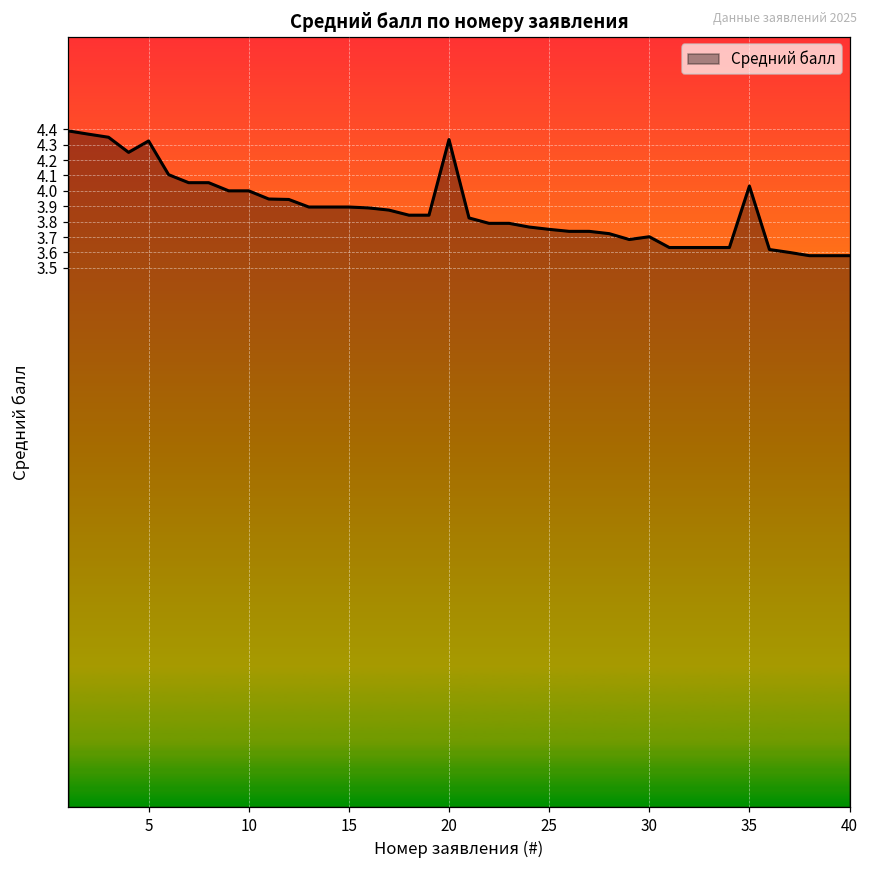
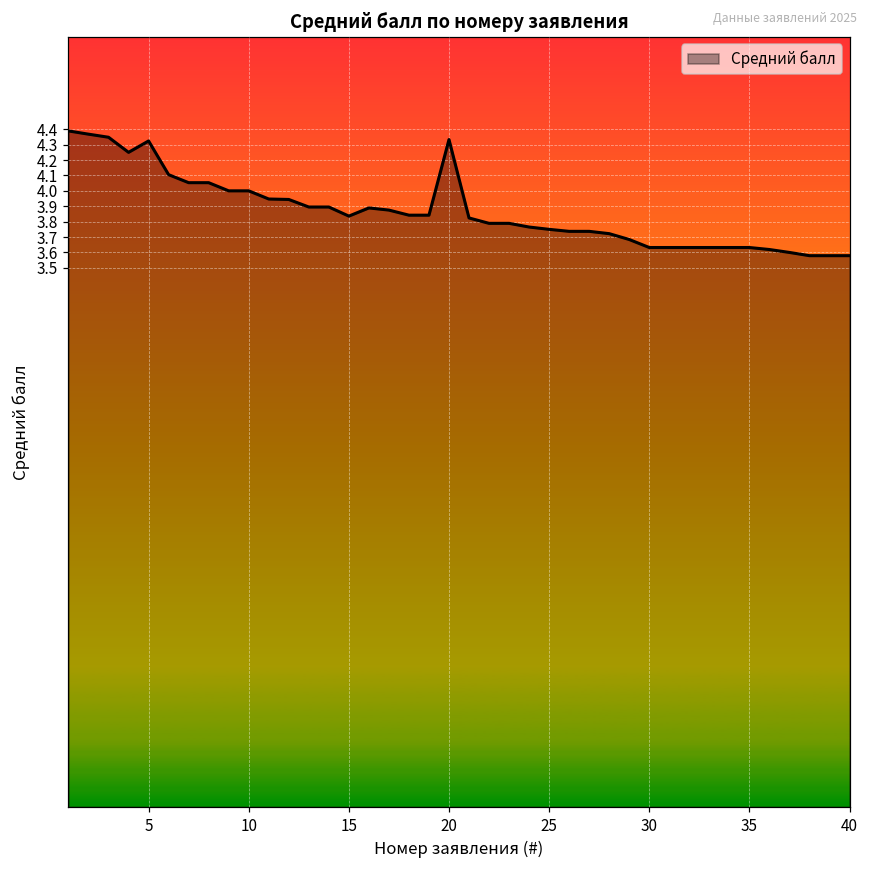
15: 3.90 -> 3.84
30: 3.70 -> 3.63
35: 4.03 -> 3.63
